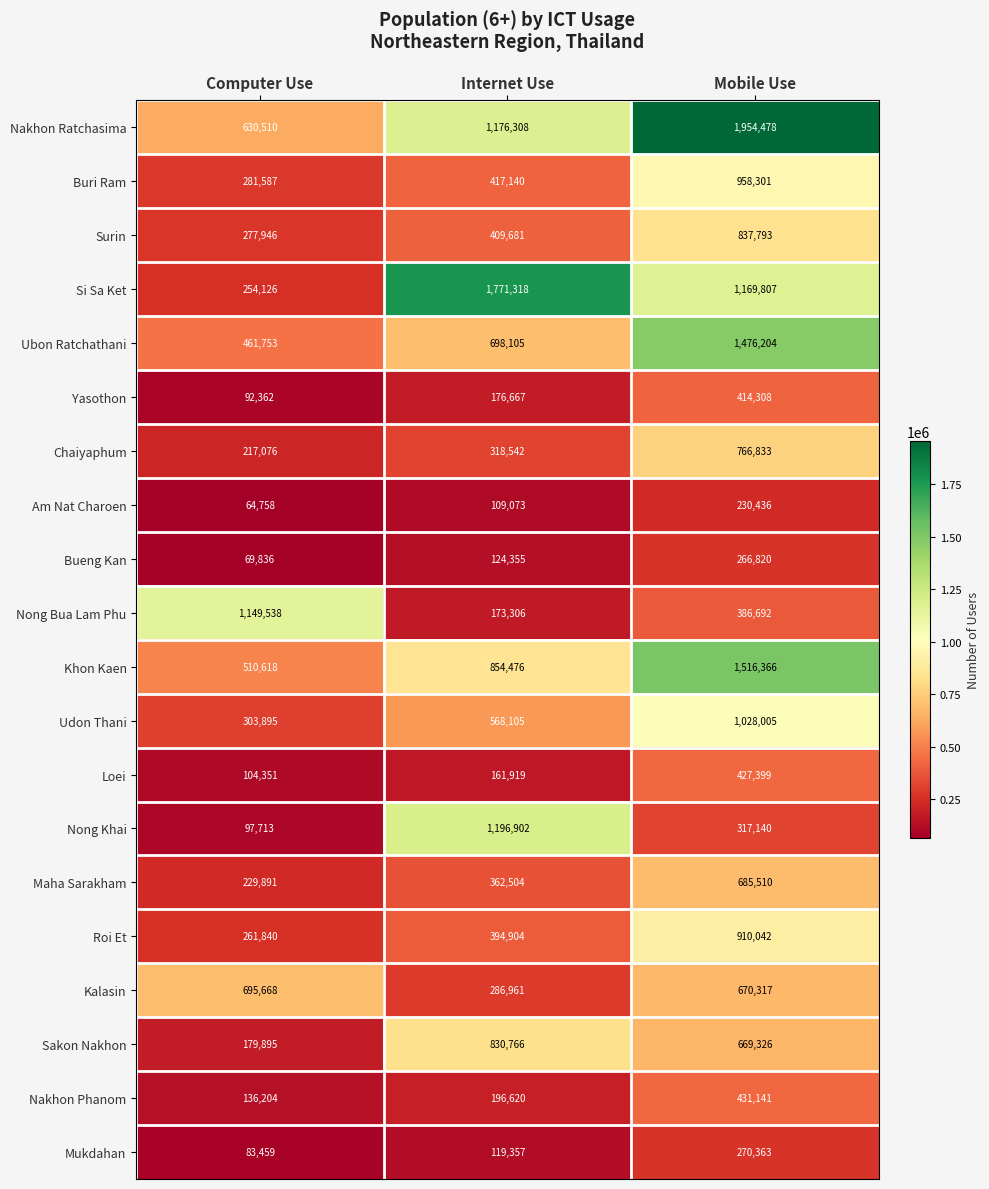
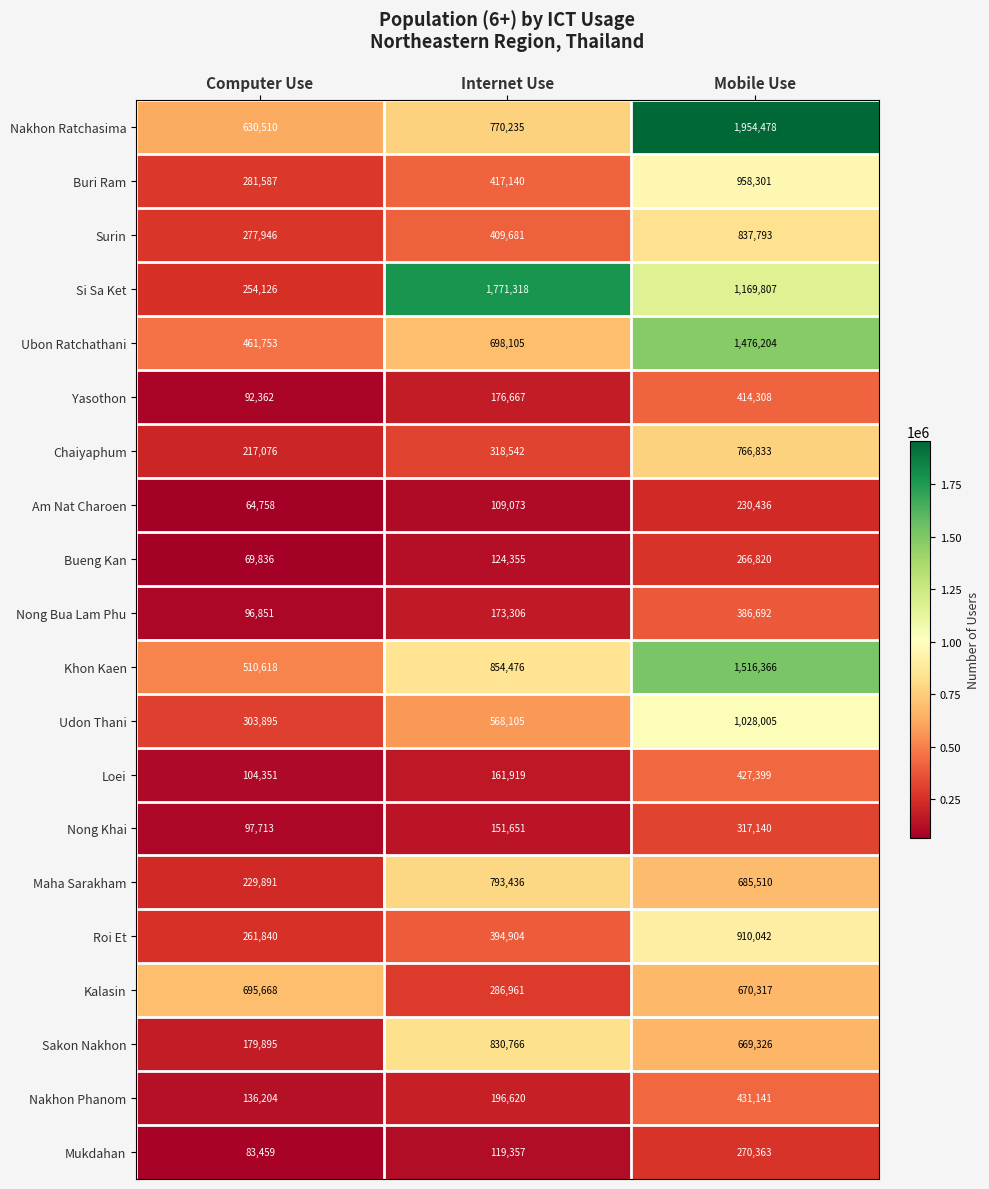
Nakhon Ratchasima, Internet Use: 1,176,308 -> 770,235
Nong Bua Lam Phu, Computer Use: 1,149,538 -> 96,851
Nong Khai, Internet Use: 1,196,902 -> 151,651
Maha Sarakham, Internet Use: 362,504 -> 793,436
